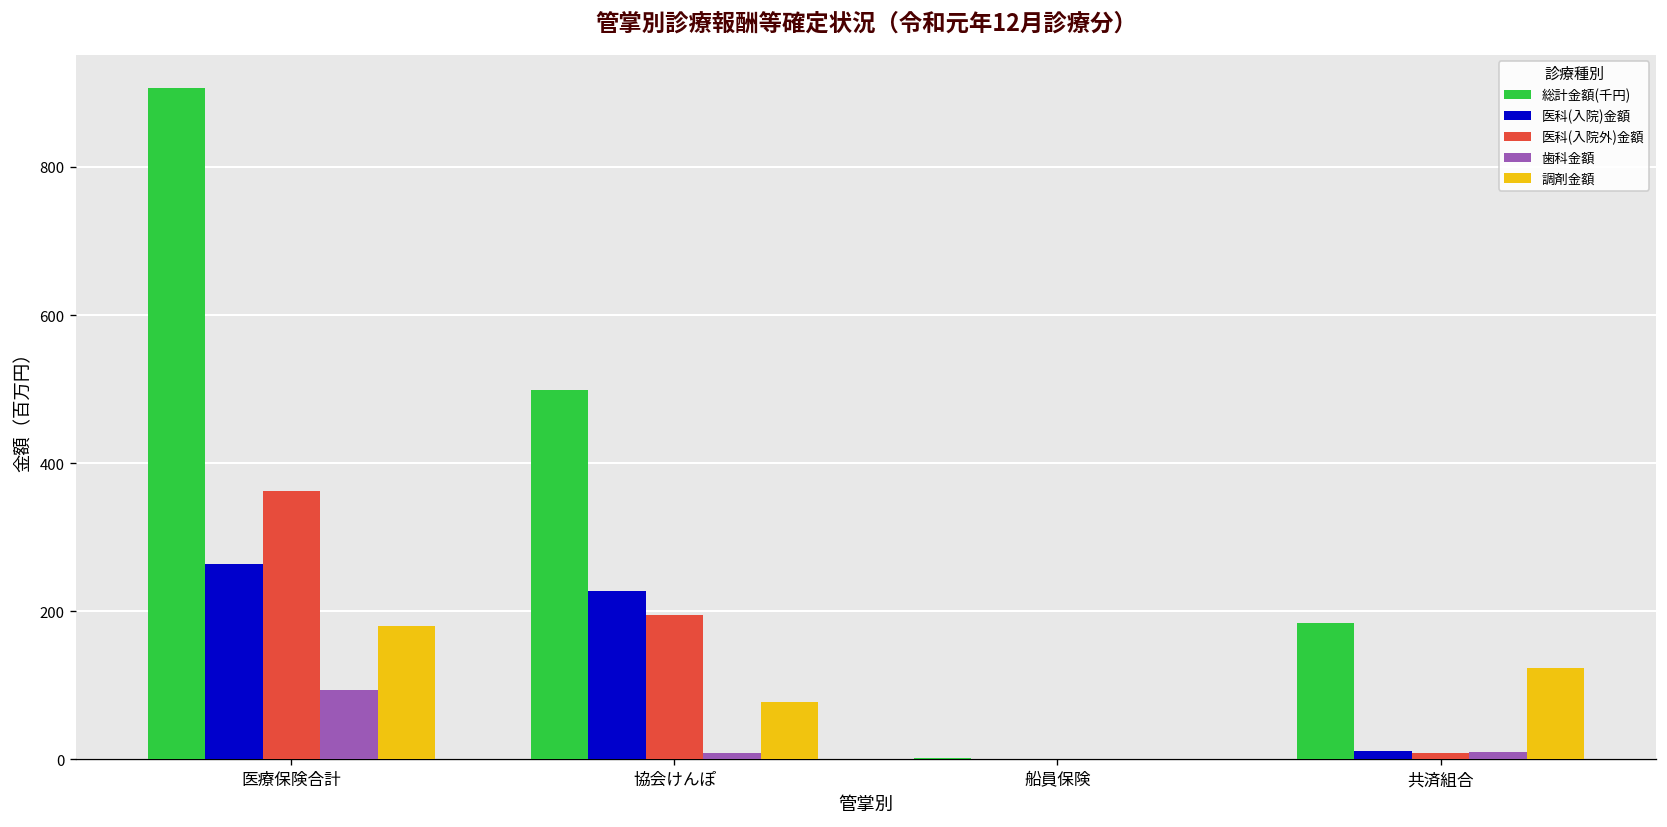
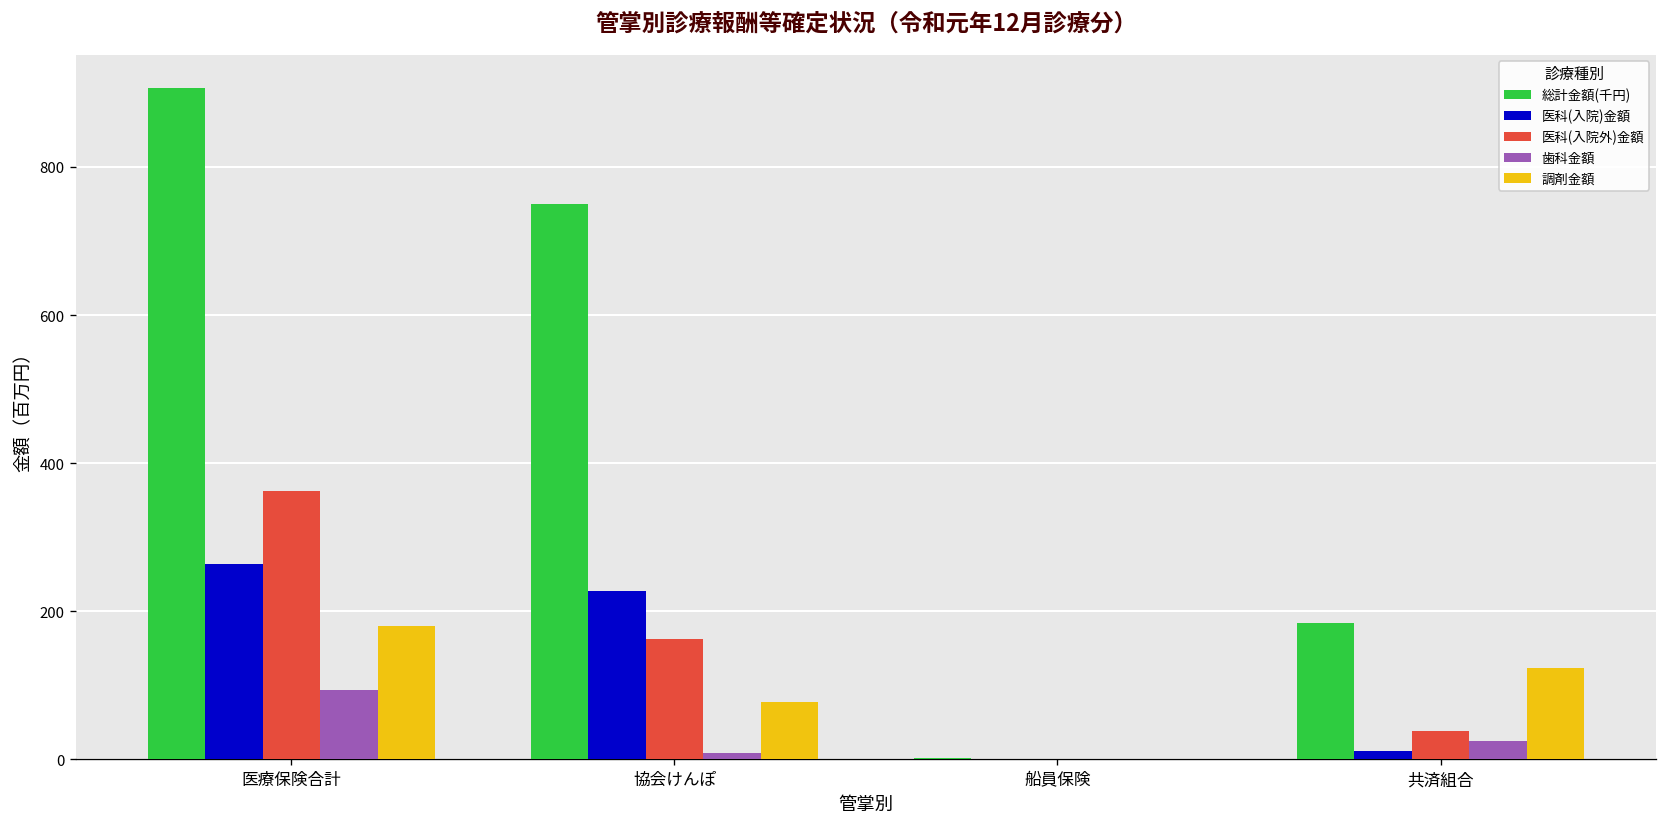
総計金額(千円), 協会けんぽ: 500 -> 750
医科(入院外)金額, 協会けんぽ: 200 -> 160
医科(入院外)金額, 共済組合: 10 -> 40
歯科金額, 共済組合: 10 -> 30
